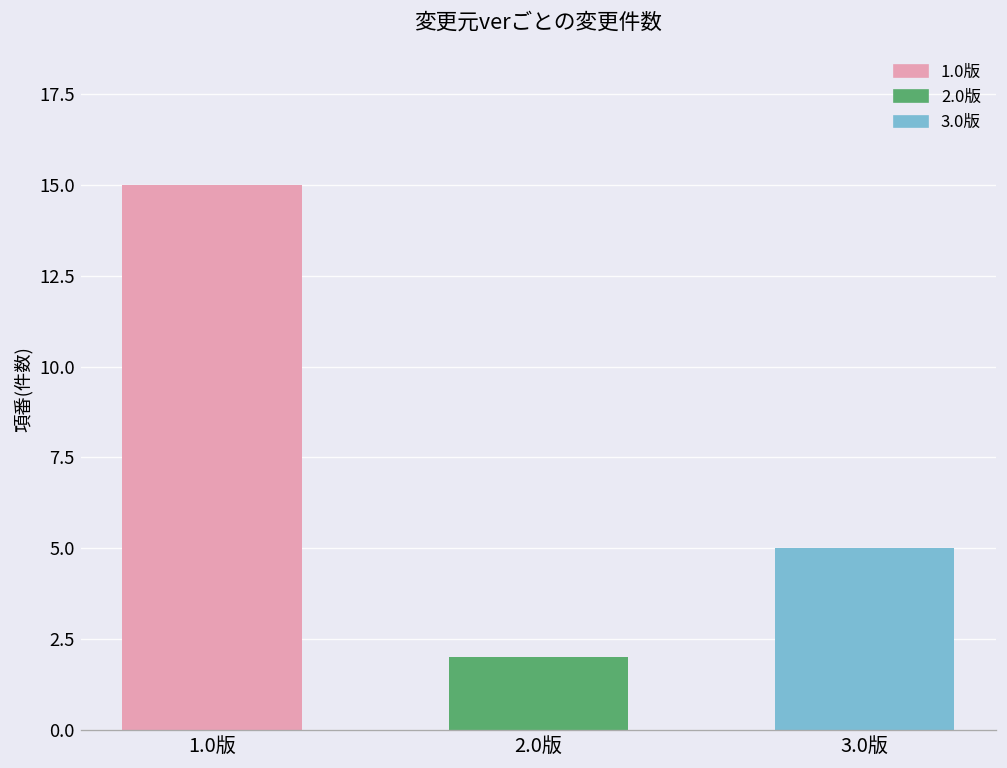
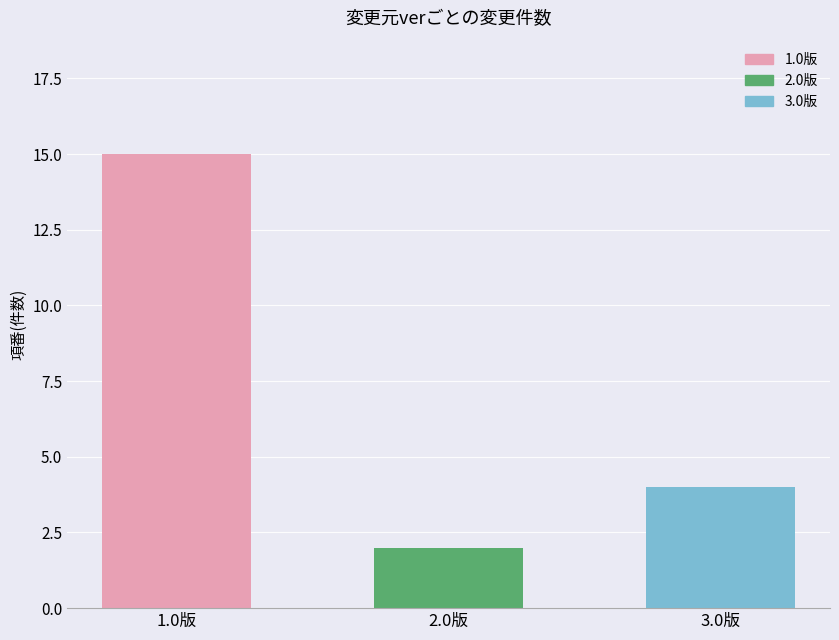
3.0版: 5 -> 4
